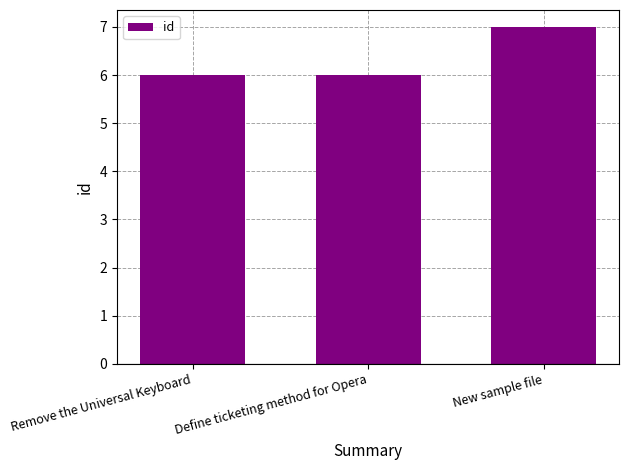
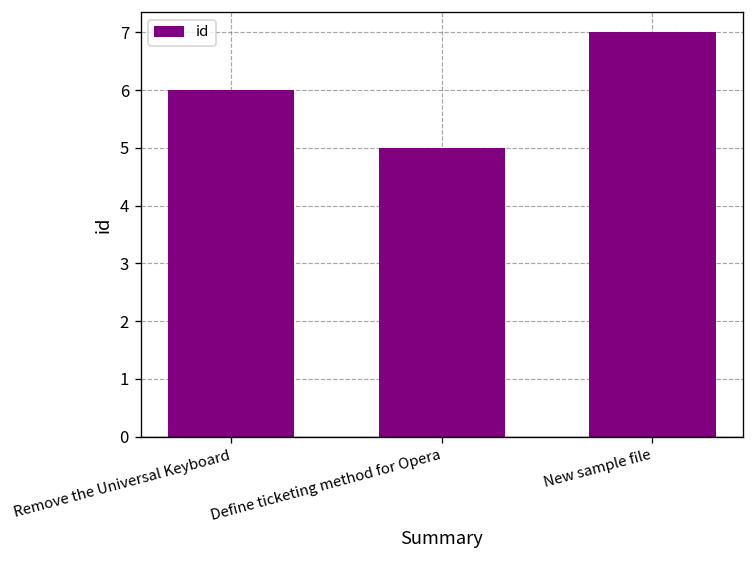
Define ticketing method for Opera: 6 -> 5
